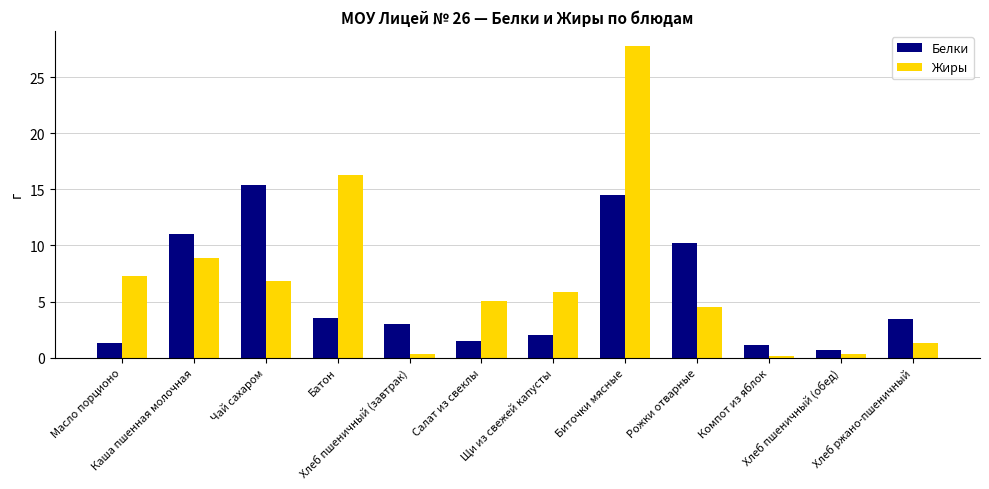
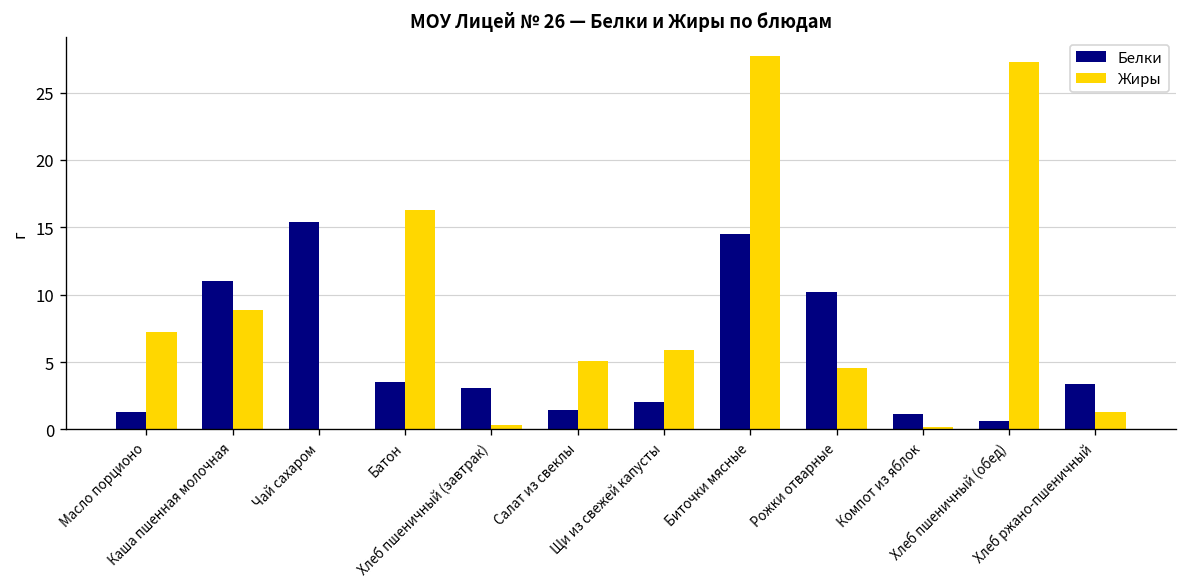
Жиры, Чай сахаром: 6.8 -> 0.1
Жиры, Хлеб пшеничный (обед): 0.3 -> 27.3
